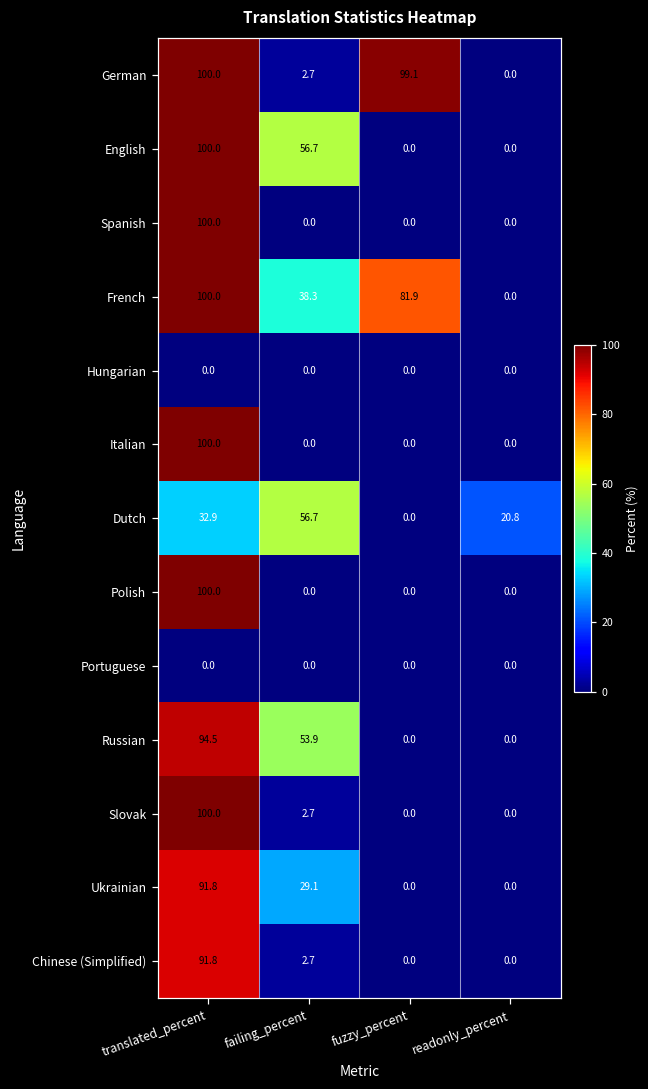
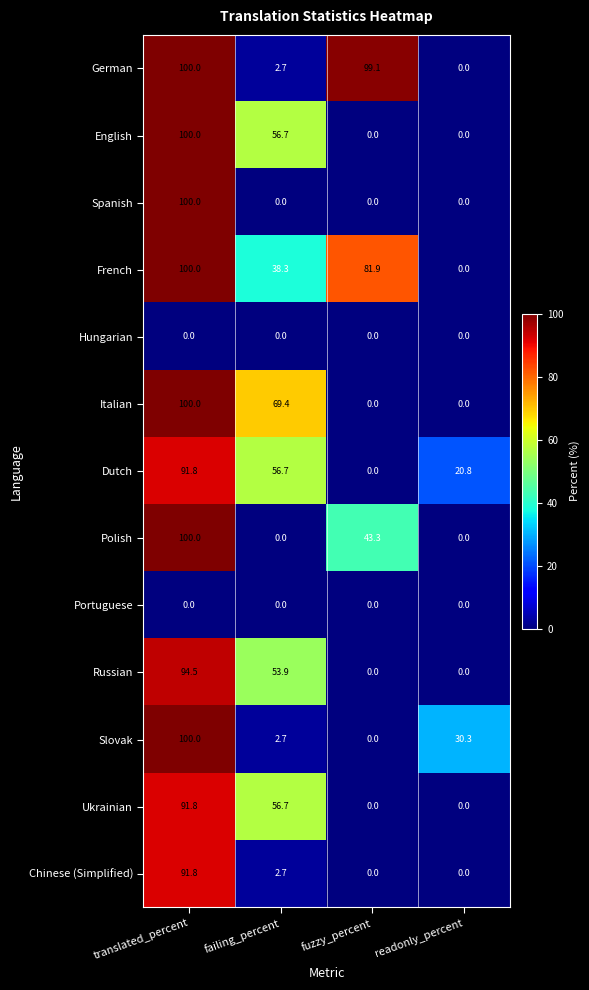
Italian, failing_percent: 0.0 -> 69.4
Dutch, translated_percent: 32.9 -> 91.8
Polish, fuzzy_percent: 0.0 -> 43.3
Slovak, readonly_percent: 0.0 -> 30.3
Ukrainian, failing_percent: 29.1 -> 56.7
